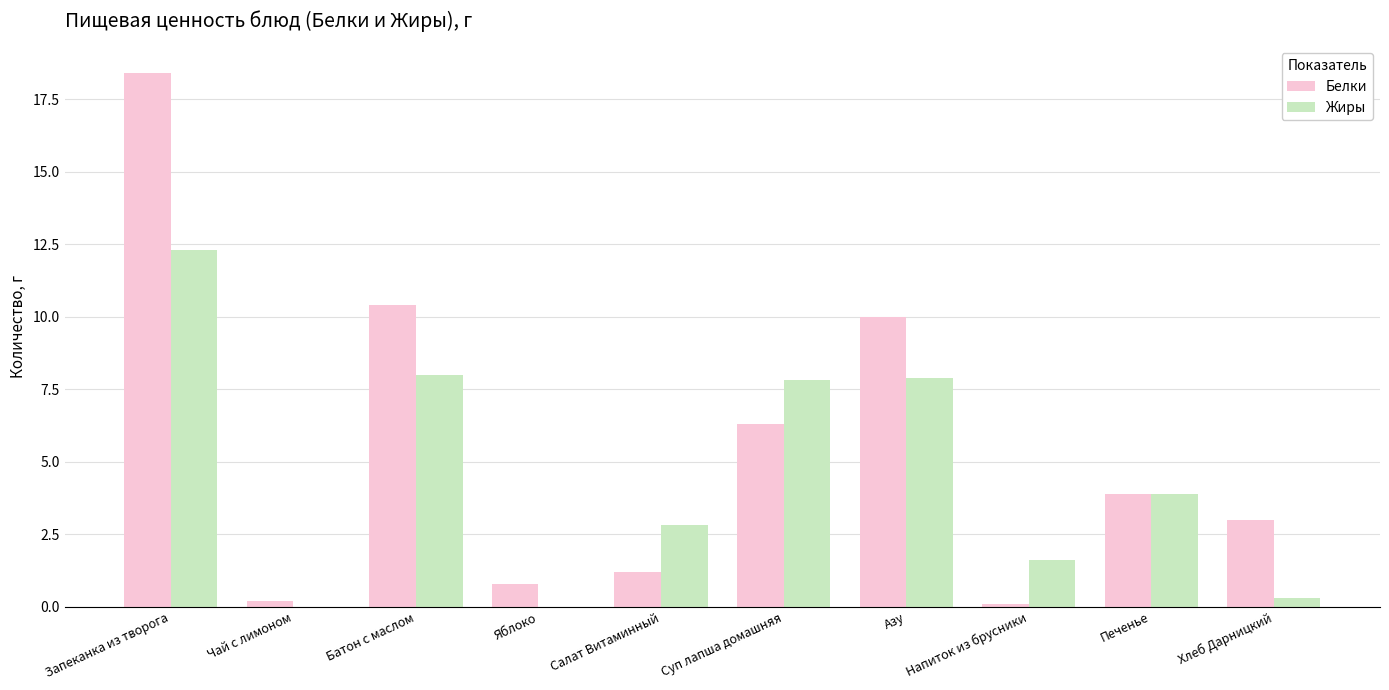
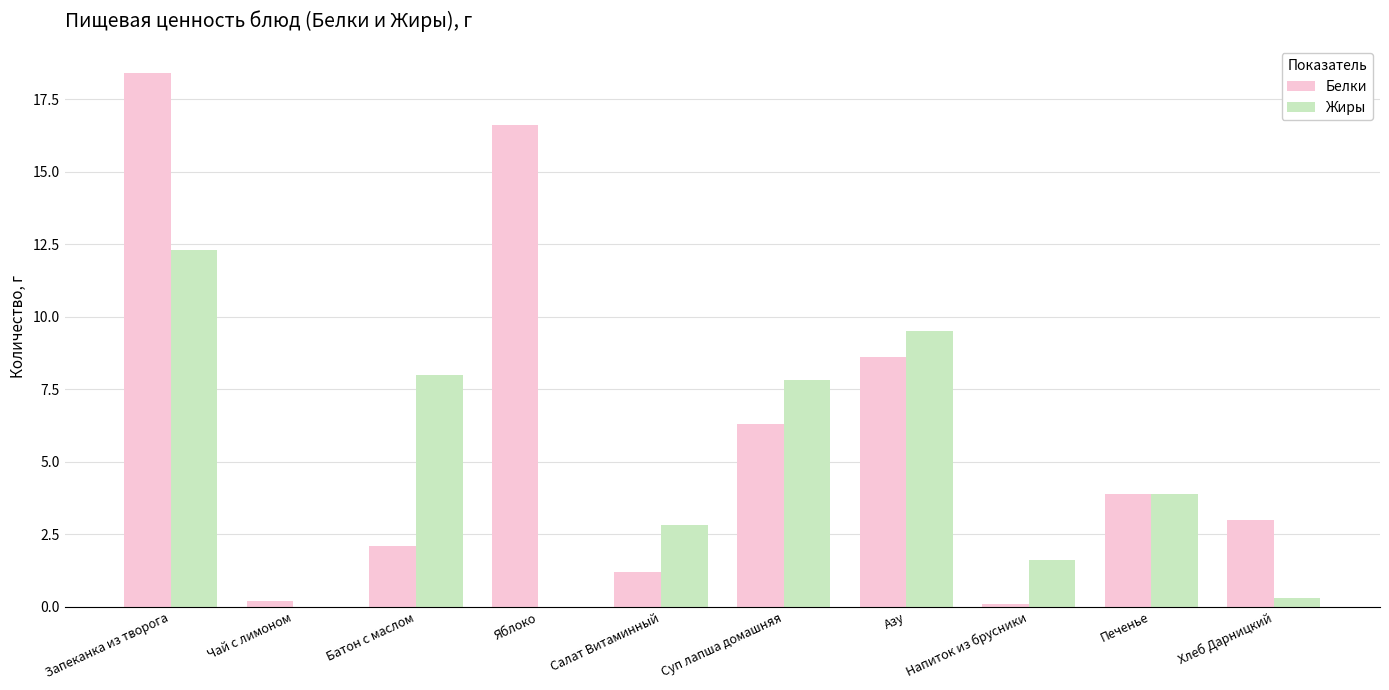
Белки, Батон с маслом: 10.4 -> 2.1
Белки, Яблоко: 0.8 -> 16.6
Белки, Азу: 10.0 -> 8.6
Жиры, Азу: 7.9 -> 9.5
